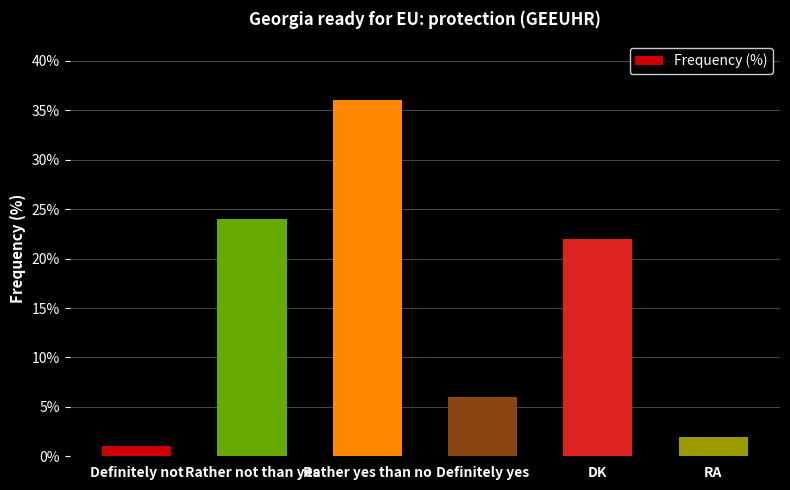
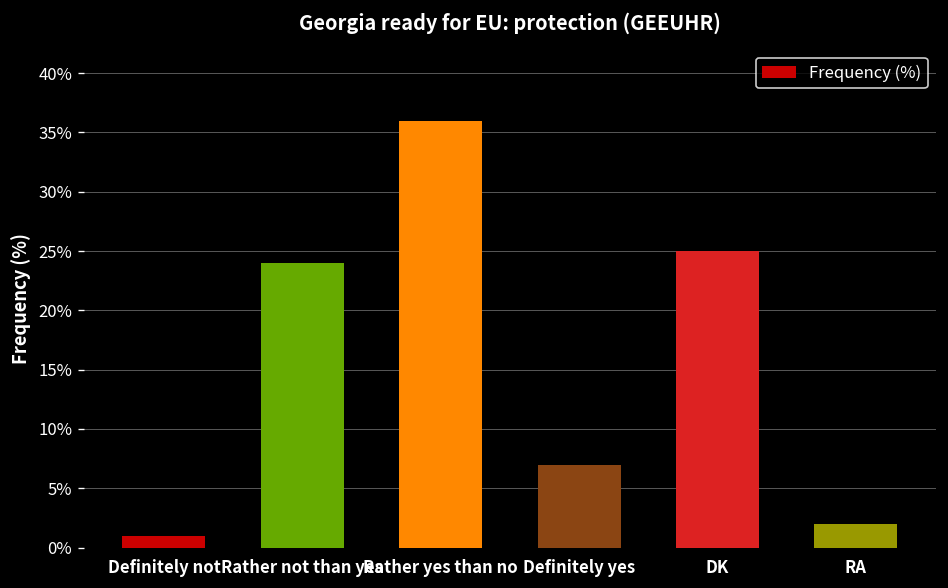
Definitely yes: 6% -> 7%
DK: 22% -> 25%
